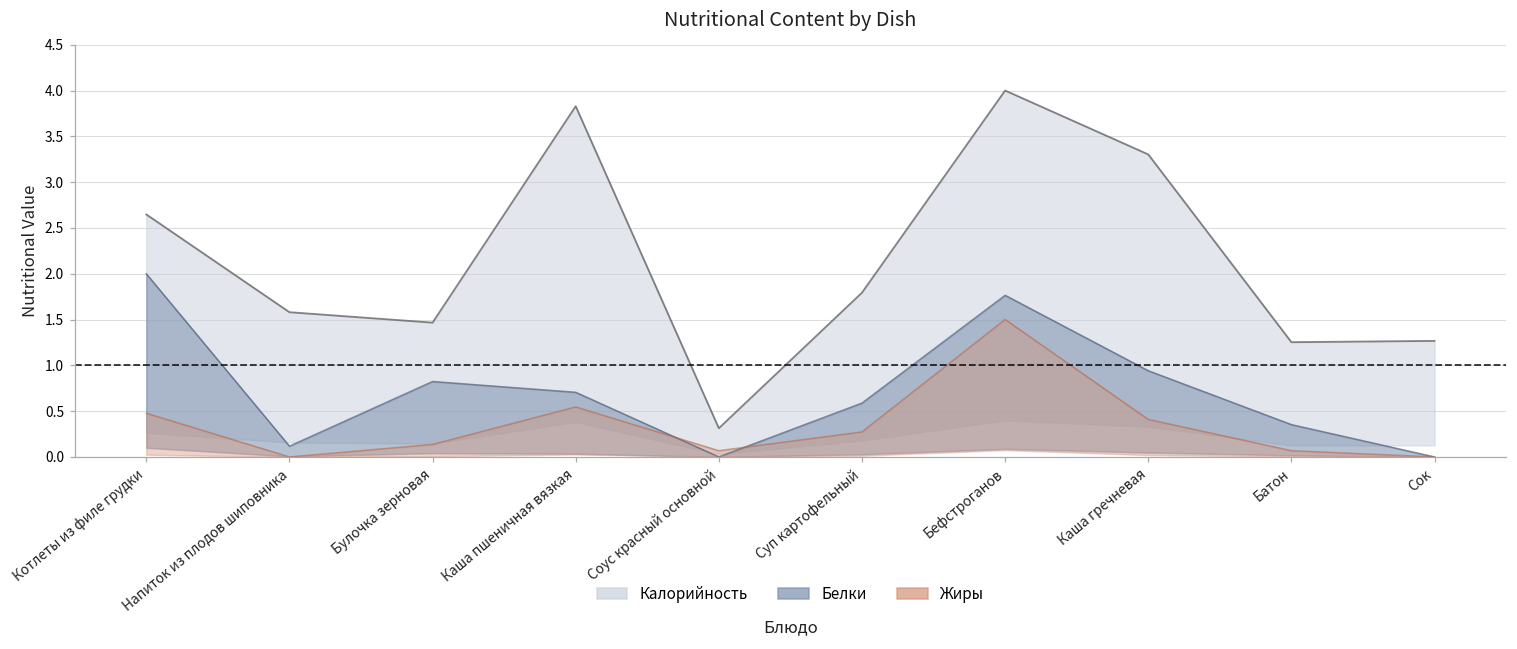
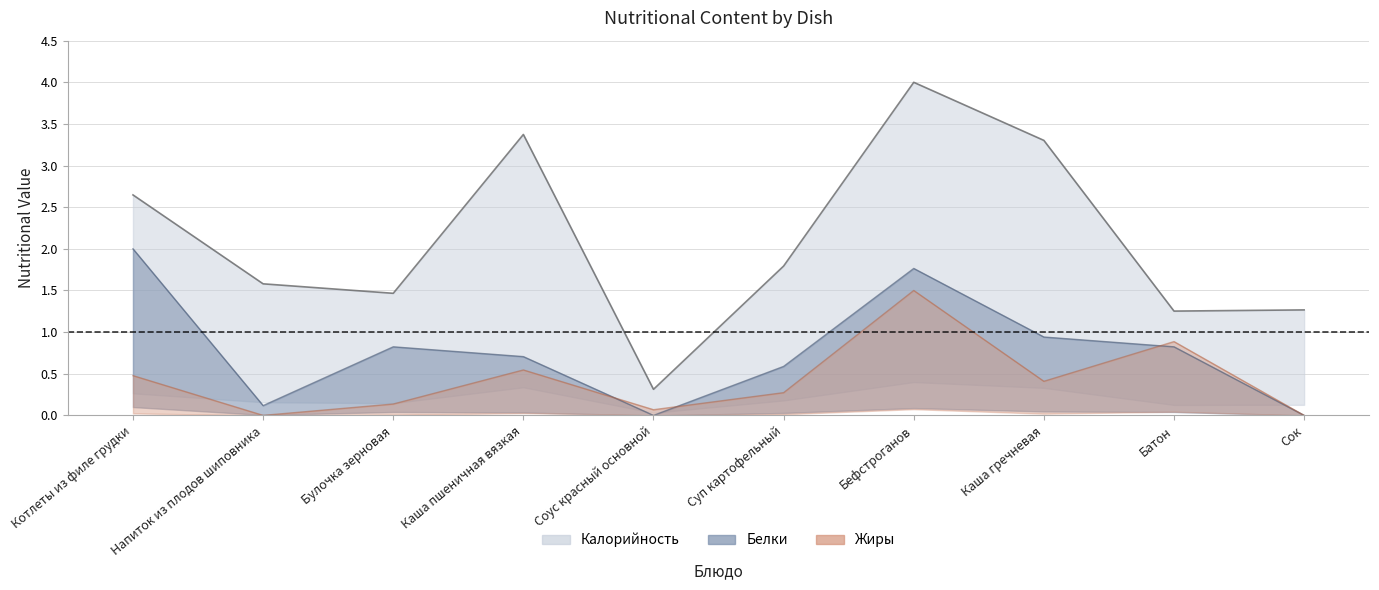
Калорийность, Каша пшеничная вязкая: 3.8 -> 3.4
Белки, Батон: 0.4 -> 0.8
Жиры, Батон: 0.1 -> 0.9
